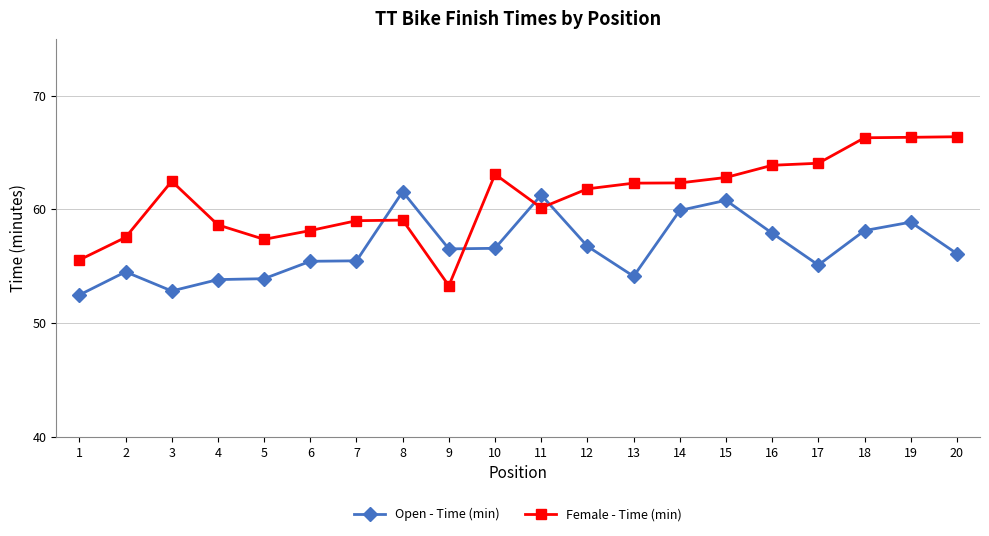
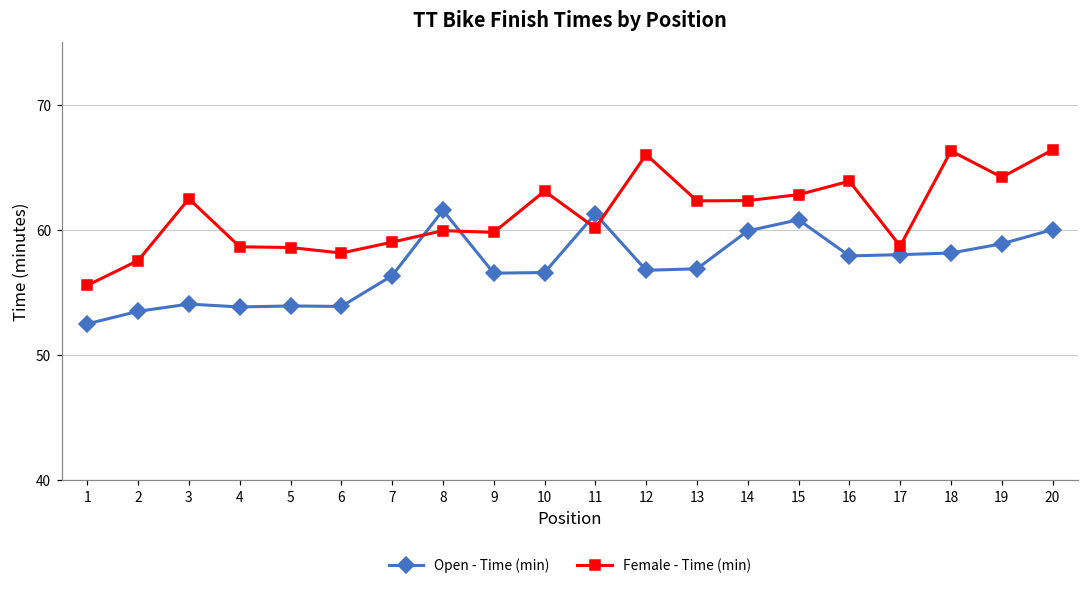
Open - Time (min), 2: 54.5 -> 53.5
Open - Time (min), 3: 52.8 -> 54.1
Female - Time (min), 5: 57.4 -> 58.6
Open - Time (min), 6: 55.4 -> 53.9
Open - Time (min), 7: 55.5 -> 56.3
Female - Time (min), 8: 59.1 -> 59.9
Female - Time (min), 9: 53.3 -> 59.8
Female - Time (min), 12: 61.8 -> 66.0
Open - Time (min), 13: 54.1 -> 56.9
Open - Time (min), 17: 55.1 -> 58.0
Female - Time (min), 17: 64.1 -> 58.7
Female - Time (min), 19: 66.3 -> 64.2
Open - Time (min), 20: 56.1 -> 60.0
